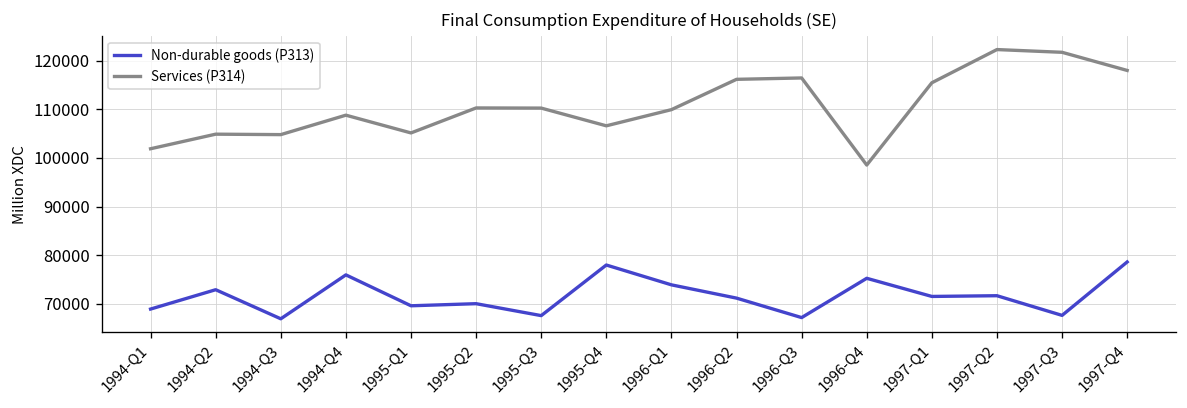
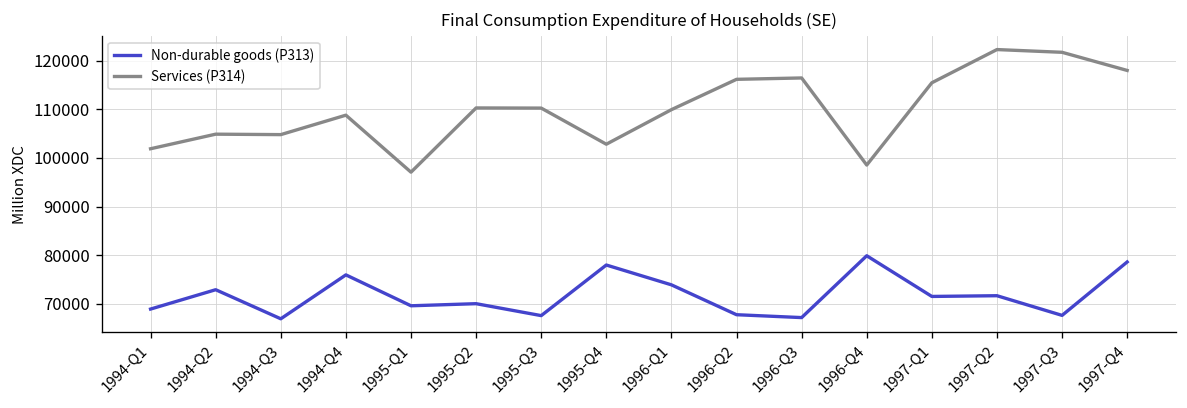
Services (P314), 1995-Q1: 105000 -> 97000
Services (P314), 1995-Q4: 107000 -> 103000
Non-durable goods (P313), 1996-Q2: 71000 -> 68000
Non-durable goods (P313), 1996-Q4: 75000 -> 80000
